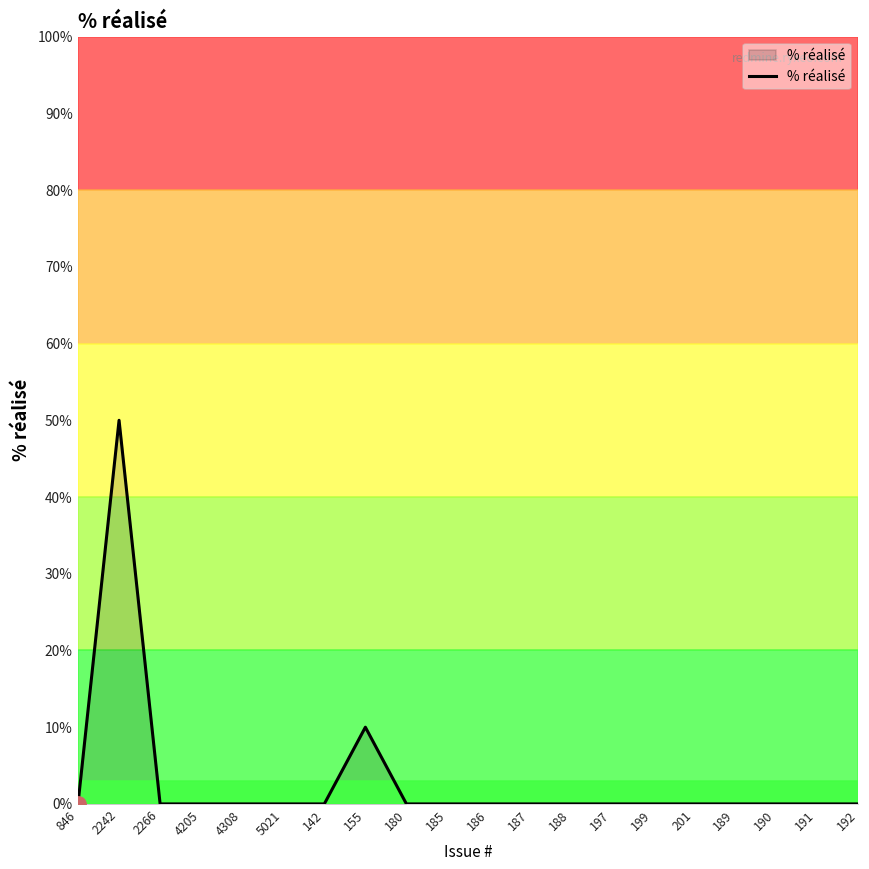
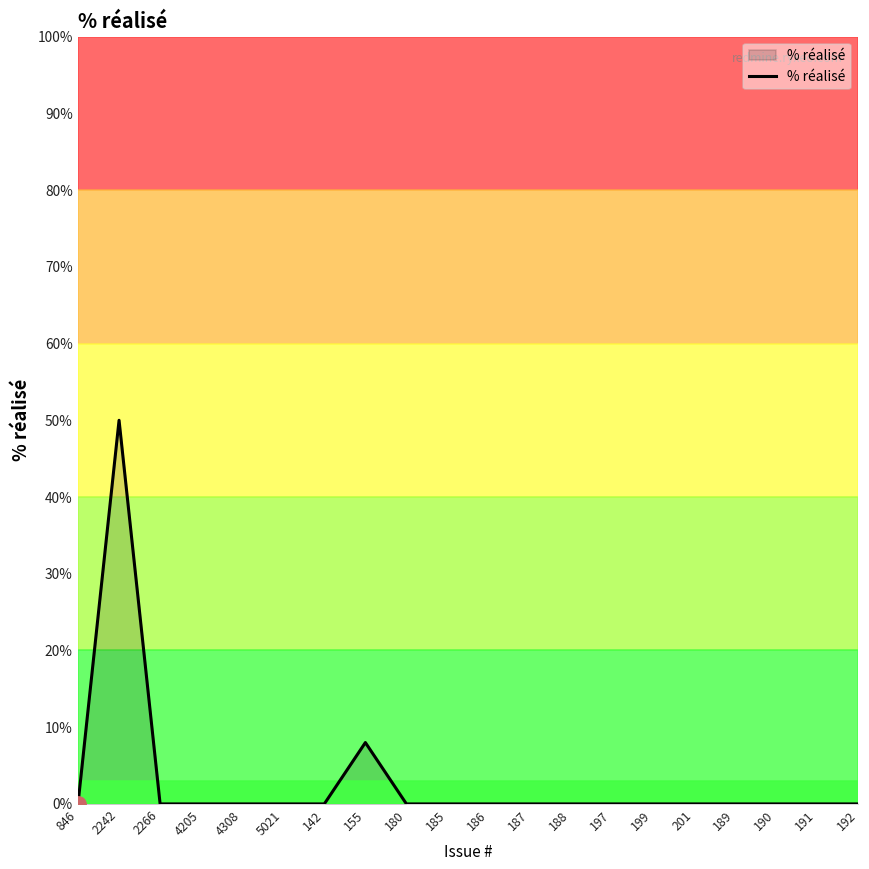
% réalisé, 155: 10% -> 8%
